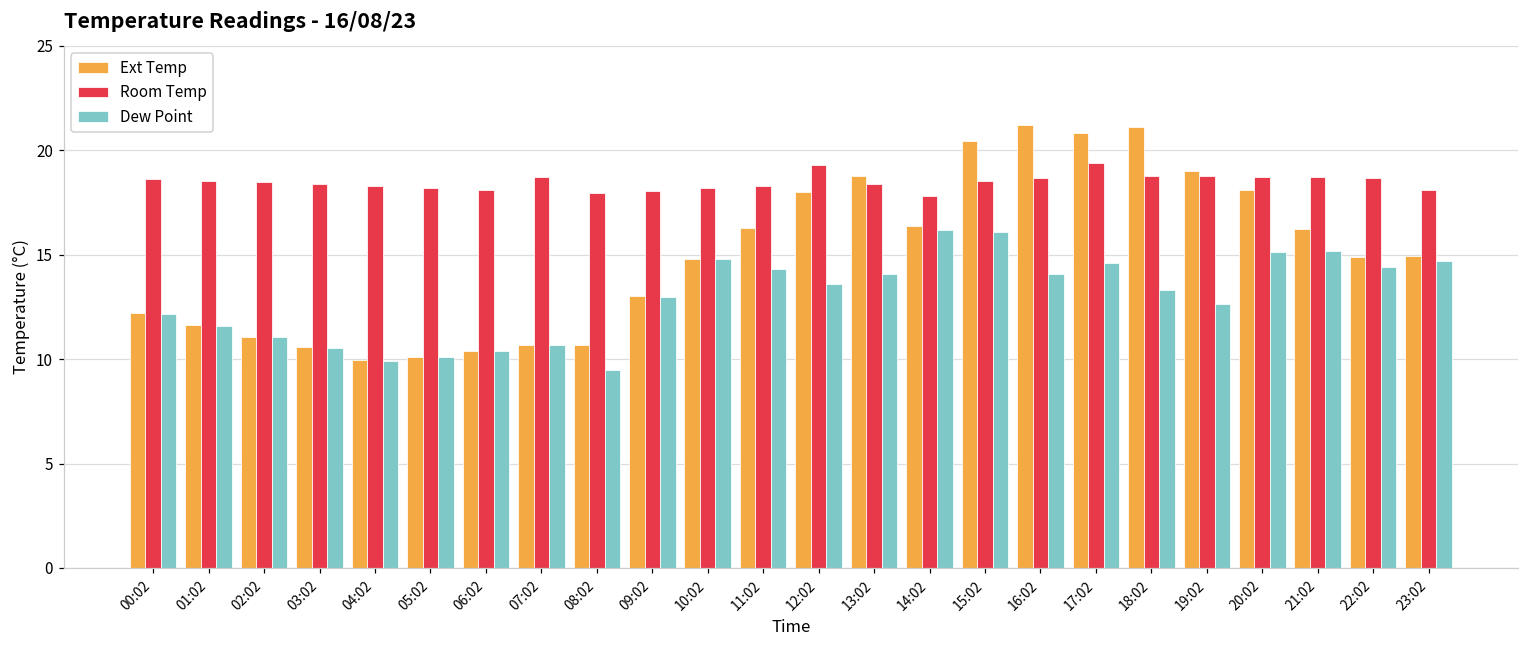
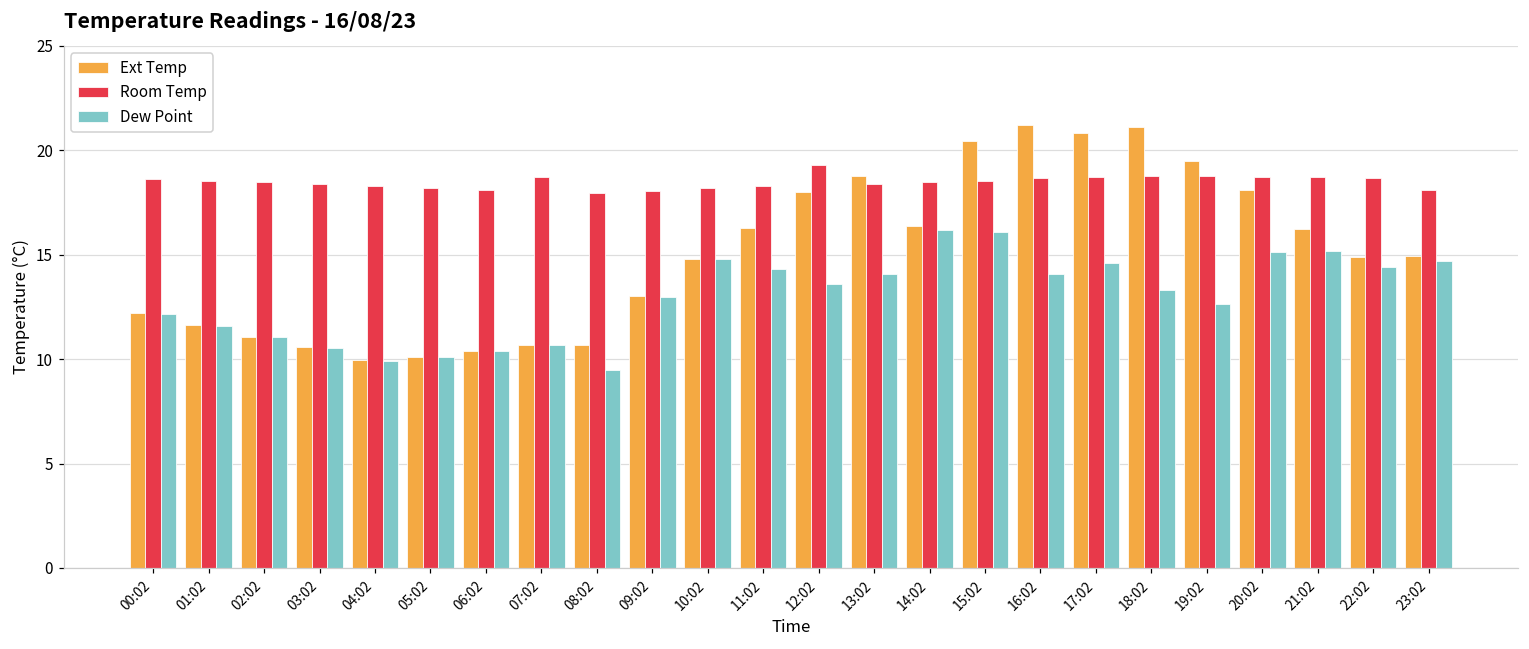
Room Temp, 14:02: 17.8 -> 18.5
Room Temp, 17:02: 19.4 -> 18.7
Ext Temp, 19:02: 19.0 -> 19.5
